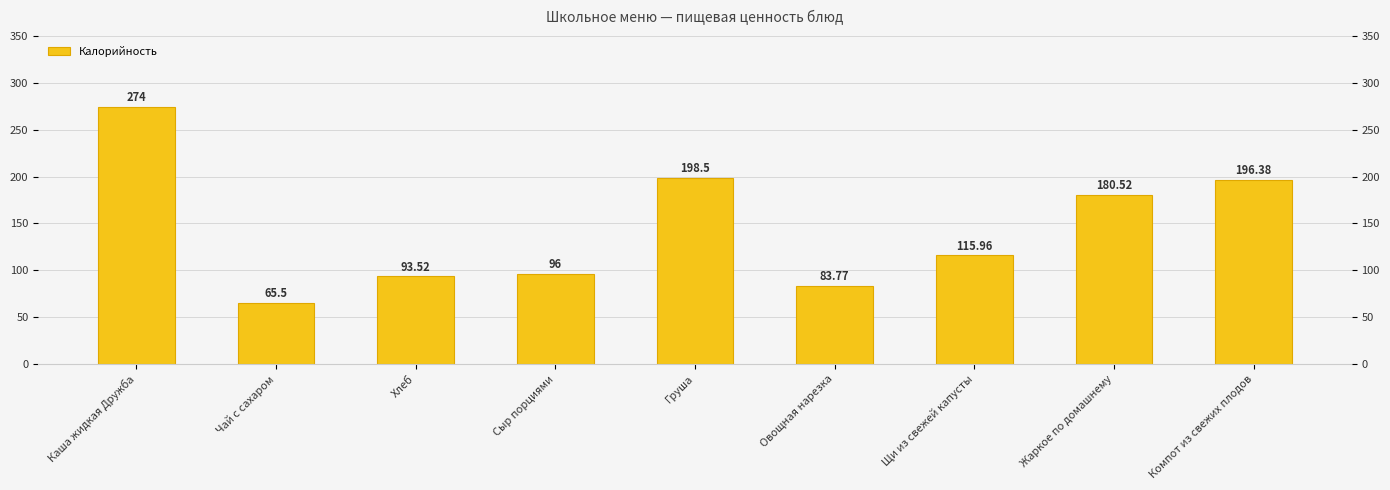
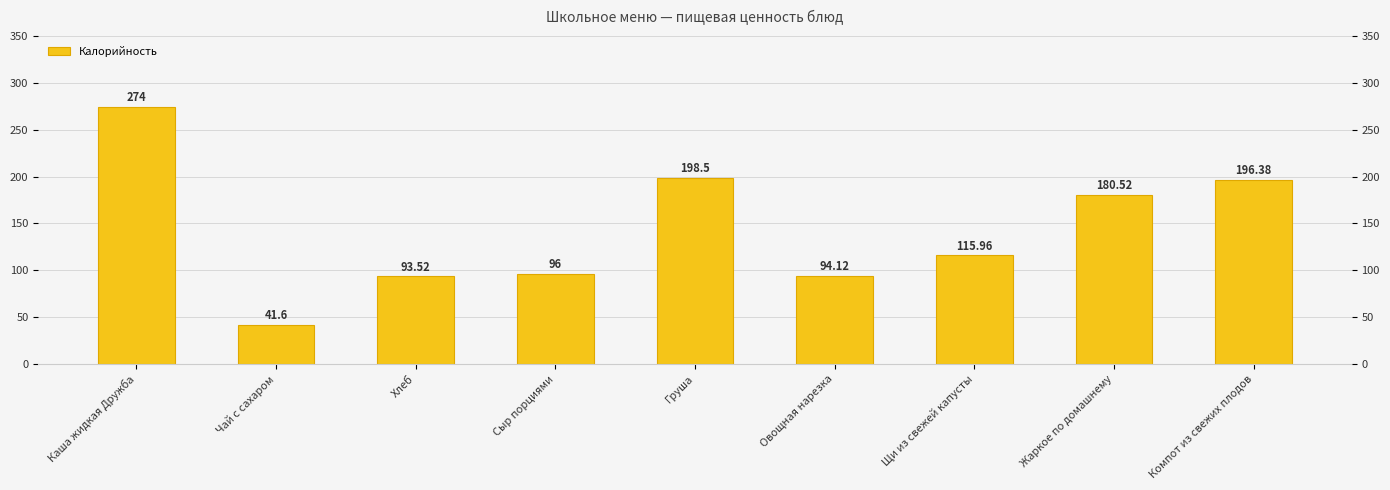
Чай с сахаром: 65.5 -> 41.6
Овощная нарезка: 83.77 -> 94.12
